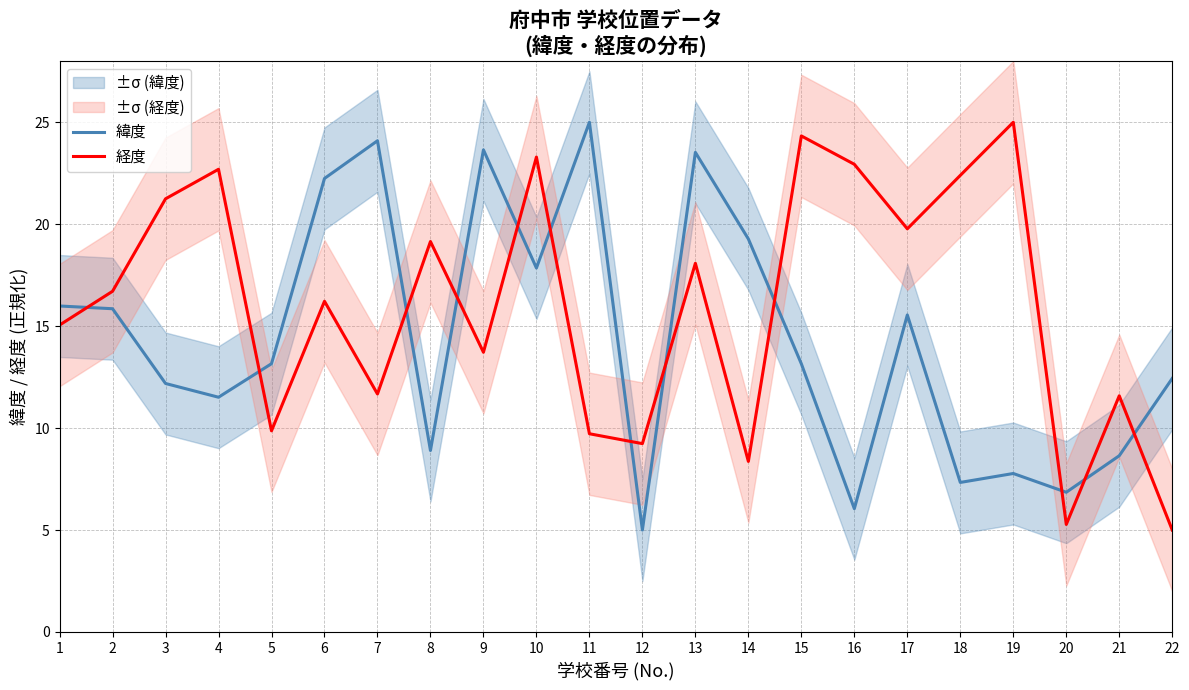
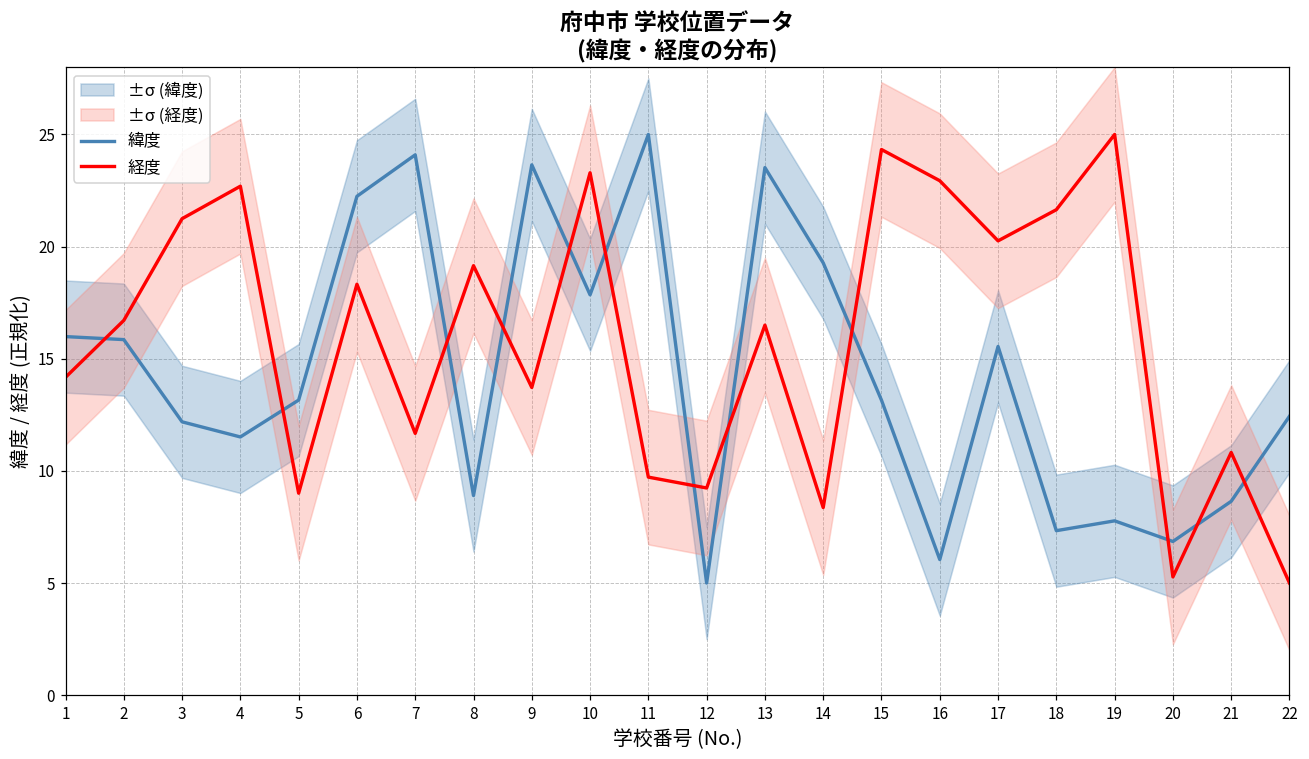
経度, 1: 15.1 -> 14.2
経度, 5: 9.9 -> 9.0
経度, 6: 16.2 -> 18.3
経度, 13: 18.1 -> 16.5
経度, 17: 19.8 -> 20.3
経度, 18: 22.4 -> 21.6
経度, 21: 11.6 -> 10.8
